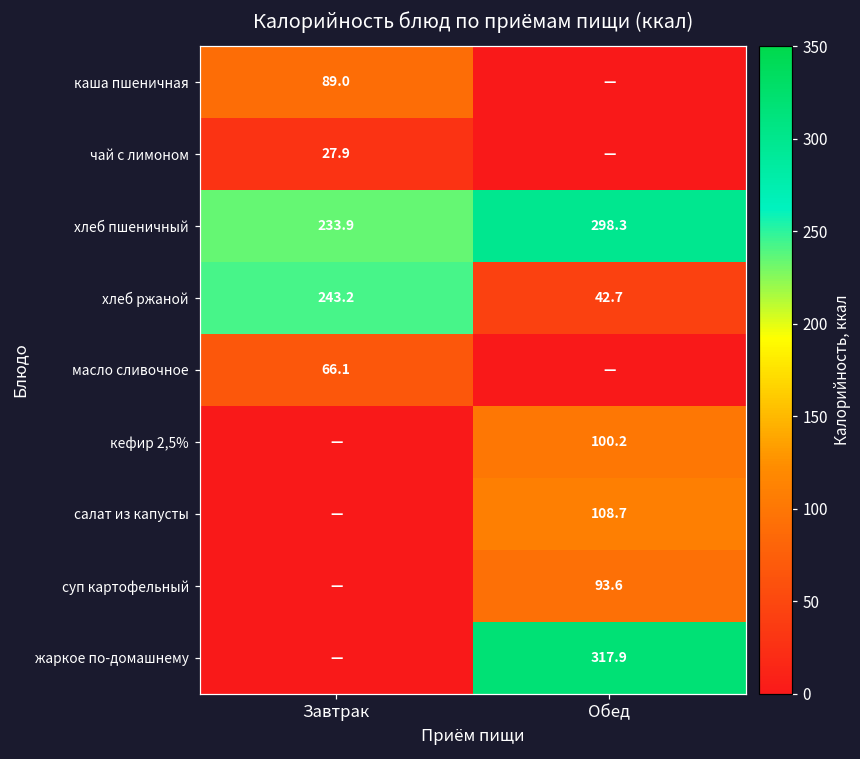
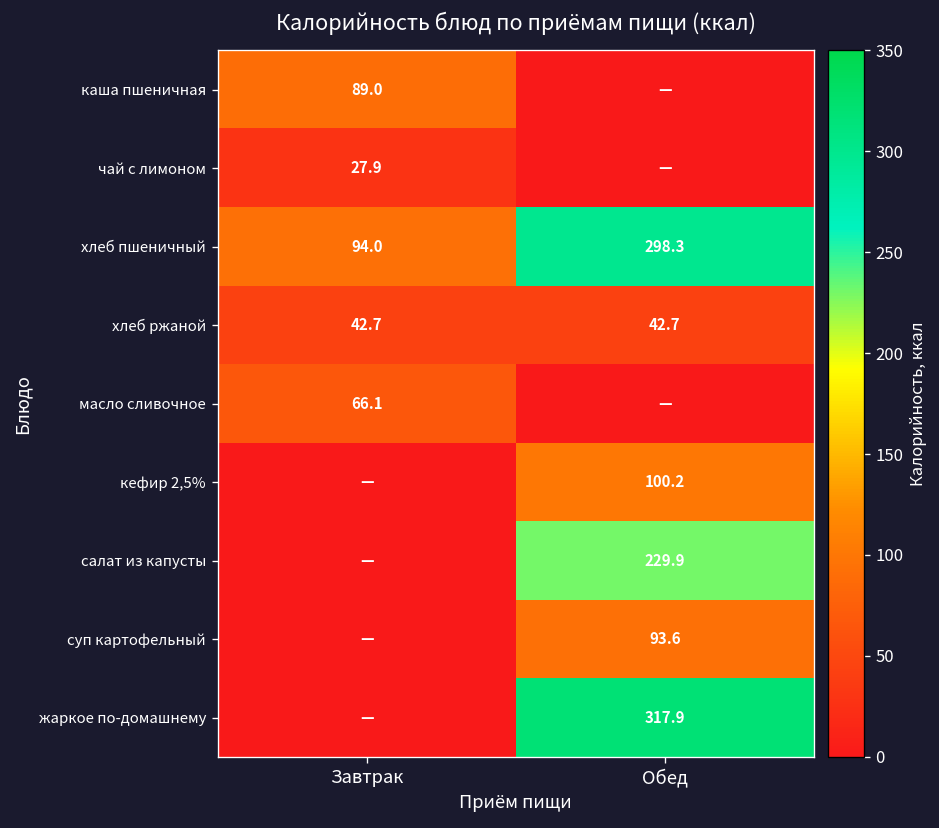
хлеб пшеничный, Завтрак: 233.9 -> 94.0
хлеб ржаной, Завтрак: 243.2 -> 42.7
салат из капусты, Обед: 108.7 -> 229.9
